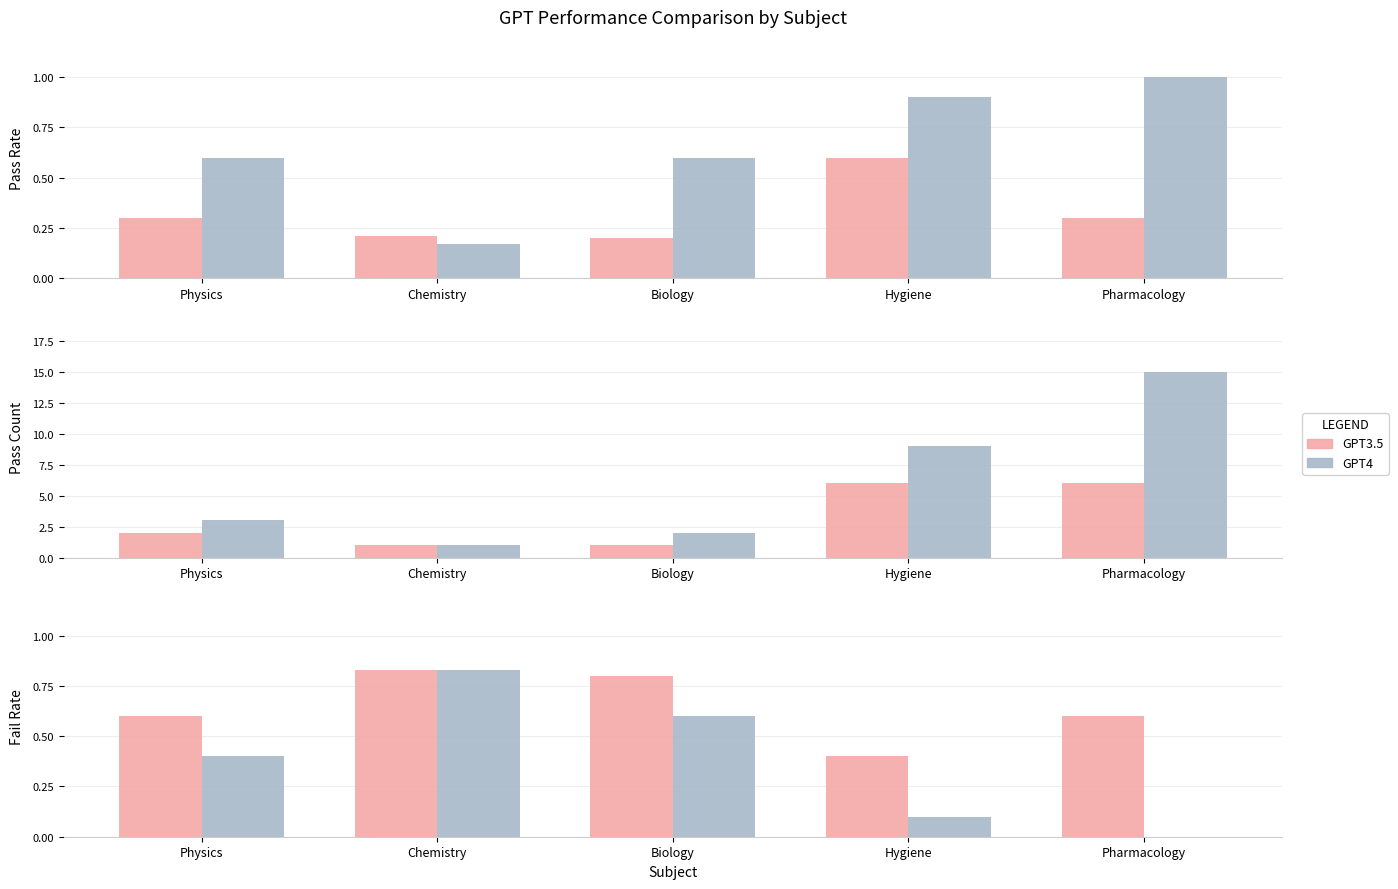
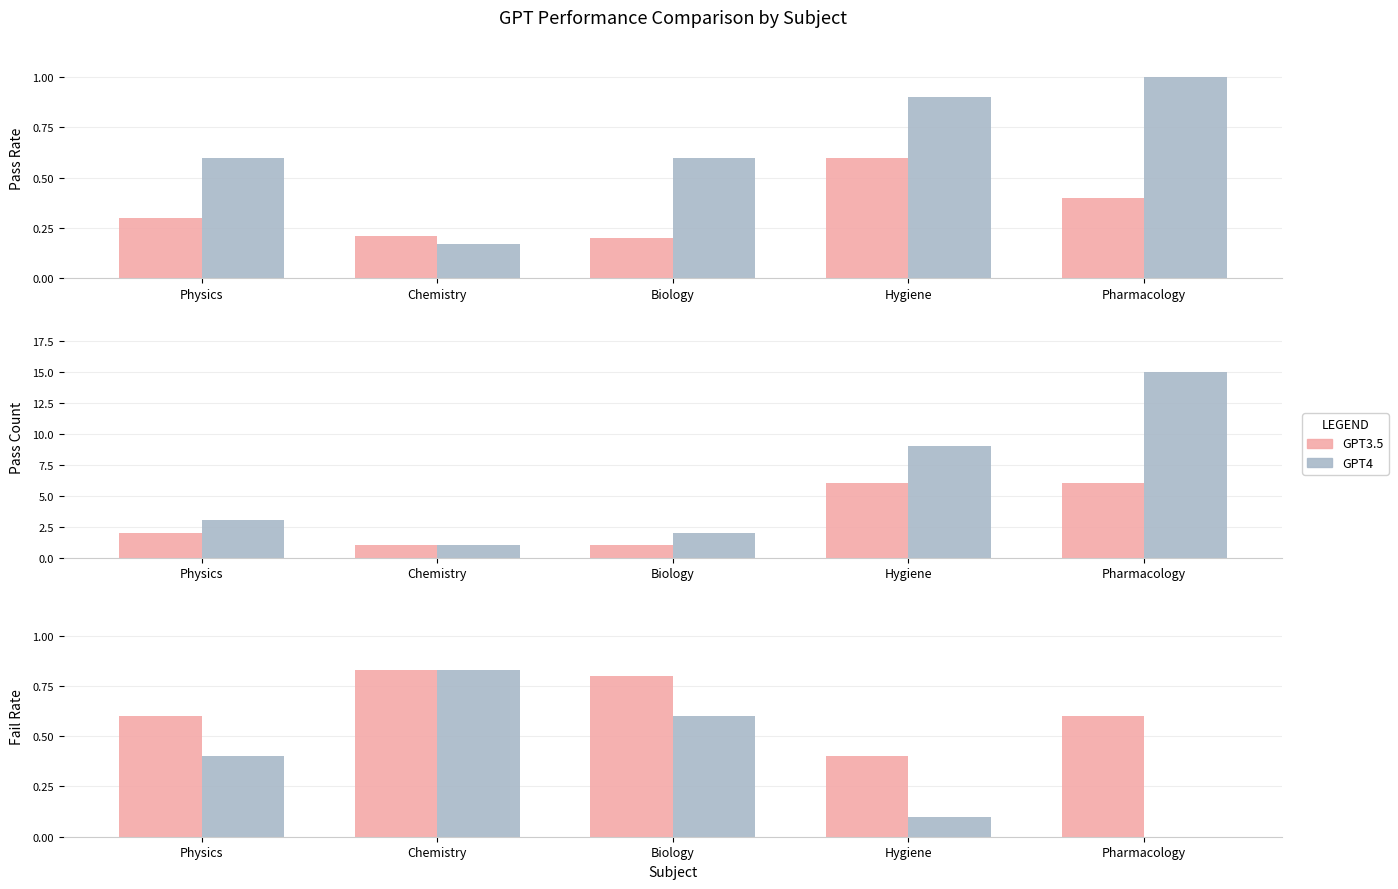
GPT Performance Comparison by Subject, GPT3.5, Pharmacology: 0.3 -> 0.4
